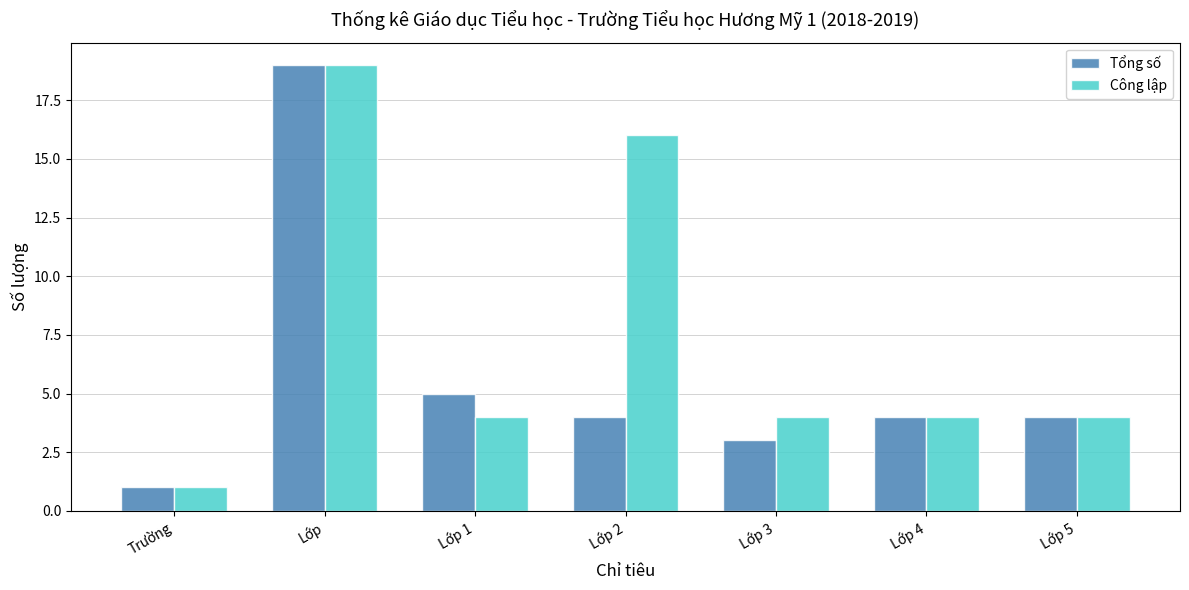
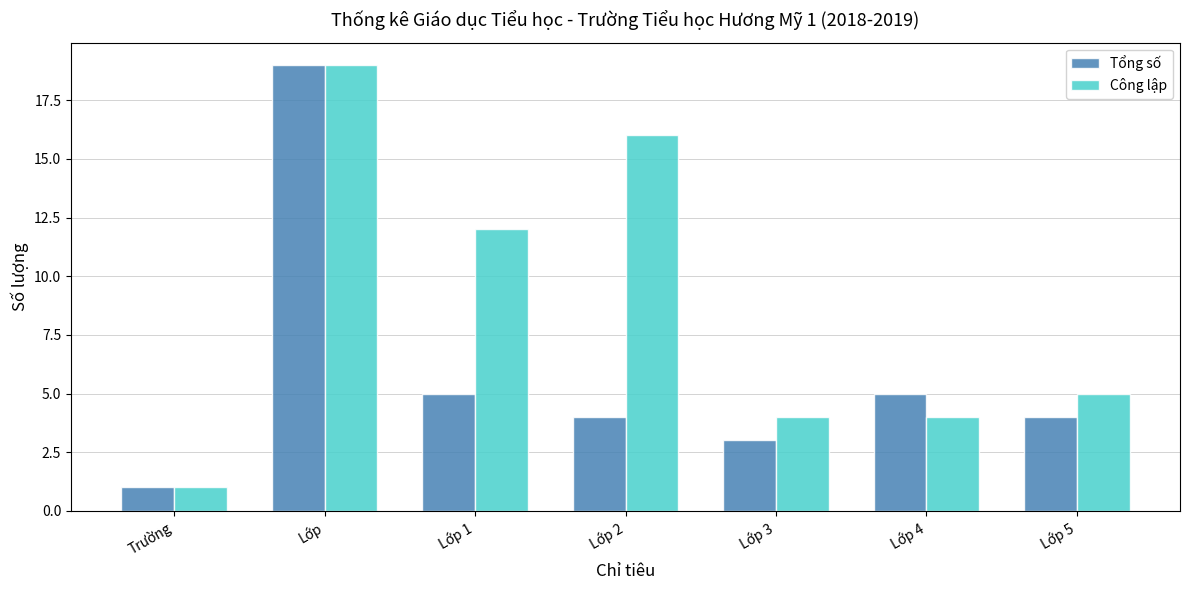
Công lập, Lớp 1: 4 -> 12
Tổng số, Lớp 4: 4 -> 5
Công lập, Lớp 5: 4 -> 5
